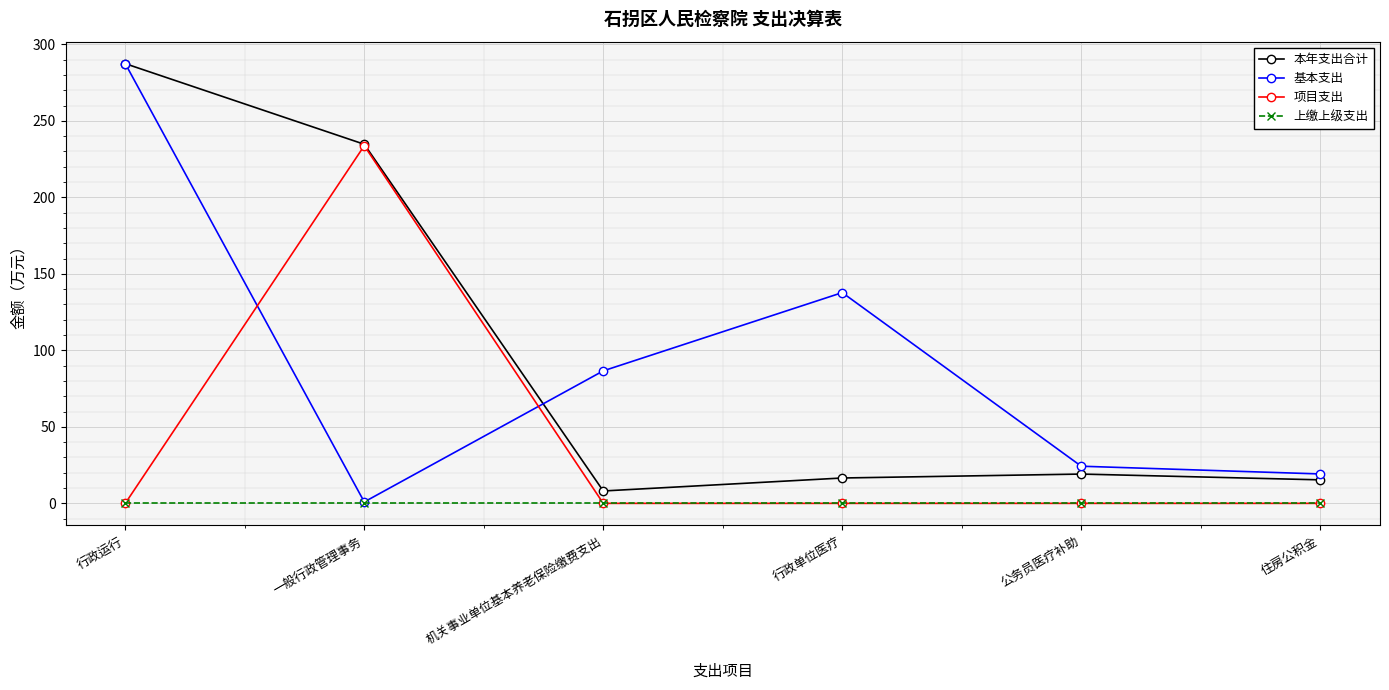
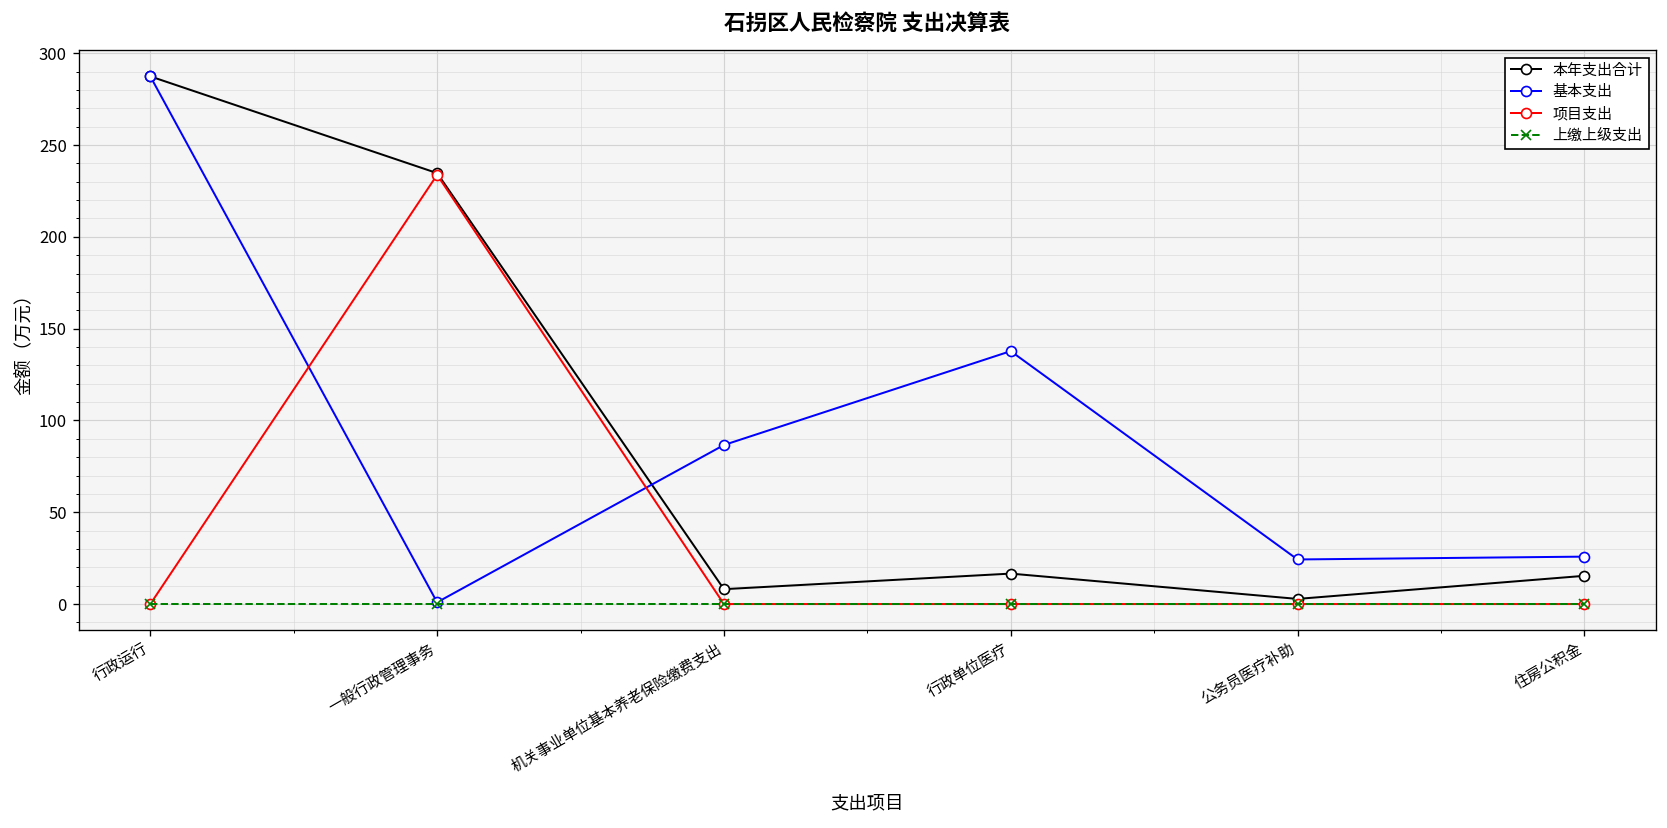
本年支出合计, 公务员医疗补助: 19 -> 3
基本支出, 住房公积金: 19 -> 26
